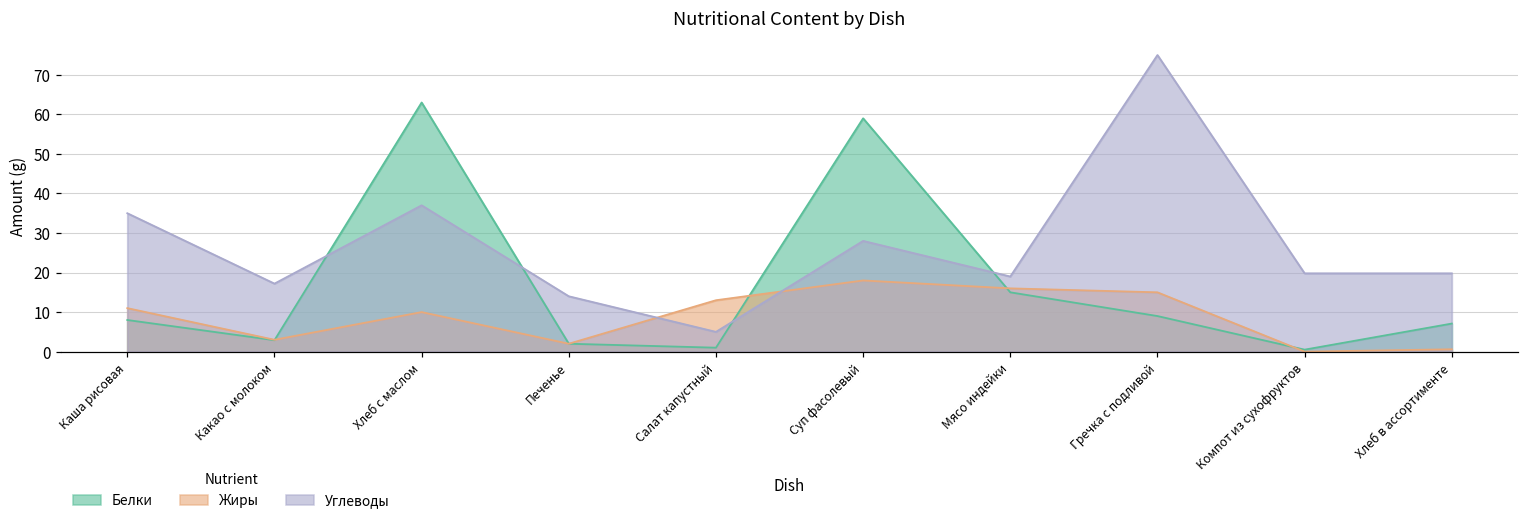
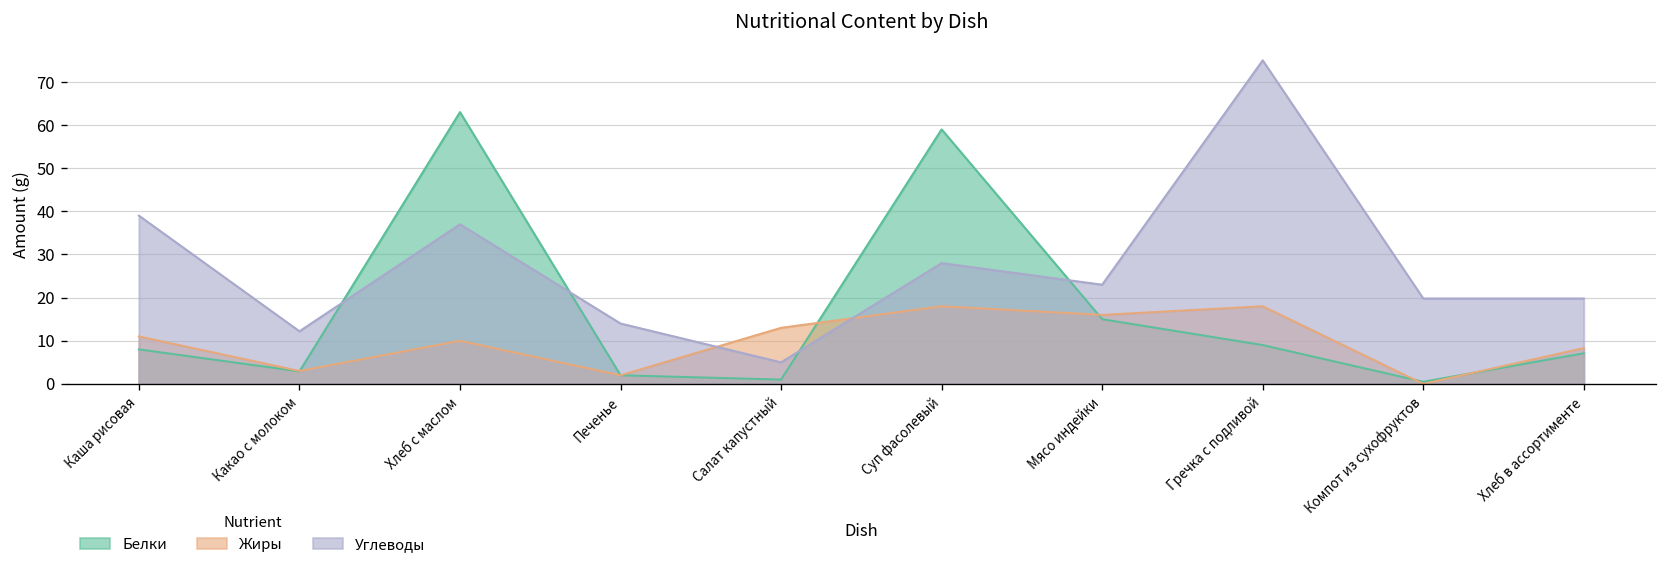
Углеводы, Каша рисовая: 35 -> 39
Углеводы, Какао с молоком: 17 -> 12
Углеводы, Мясо индейки: 19 -> 23
Жиры, Гречка с подливой: 15 -> 18
Жиры, Хлеб в ассортименте: 1 -> 8
